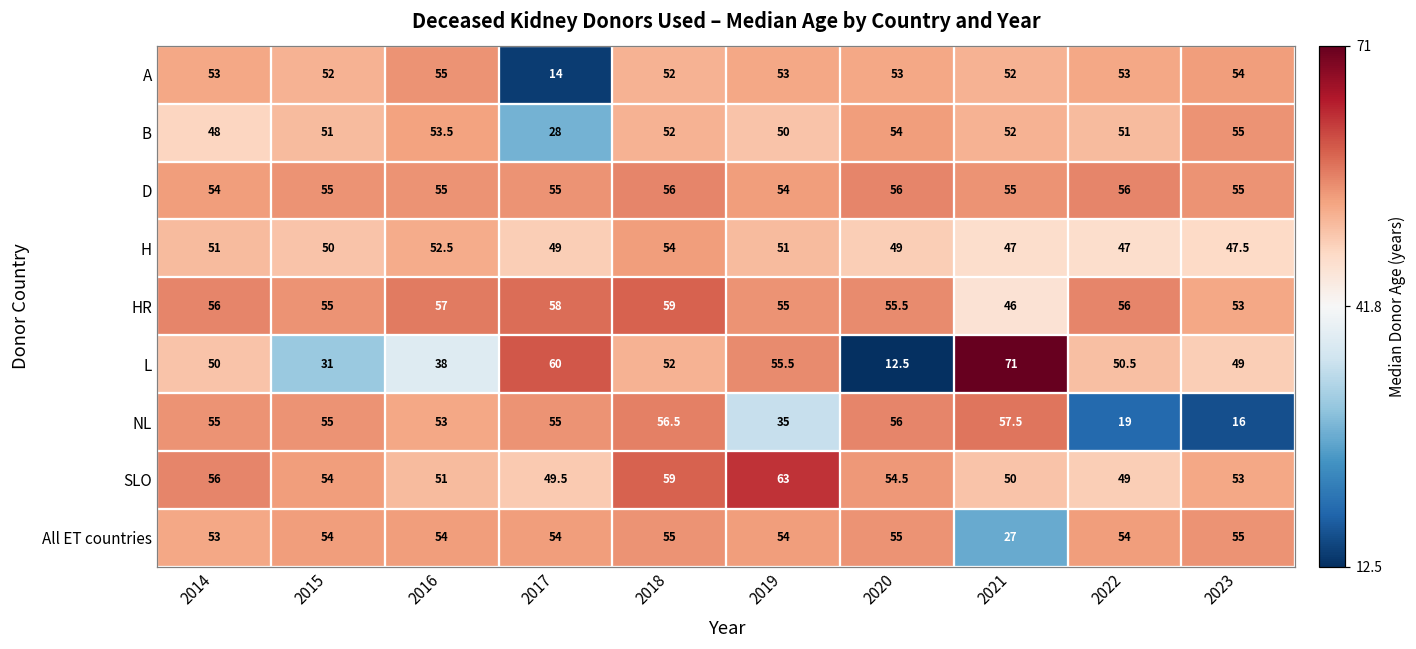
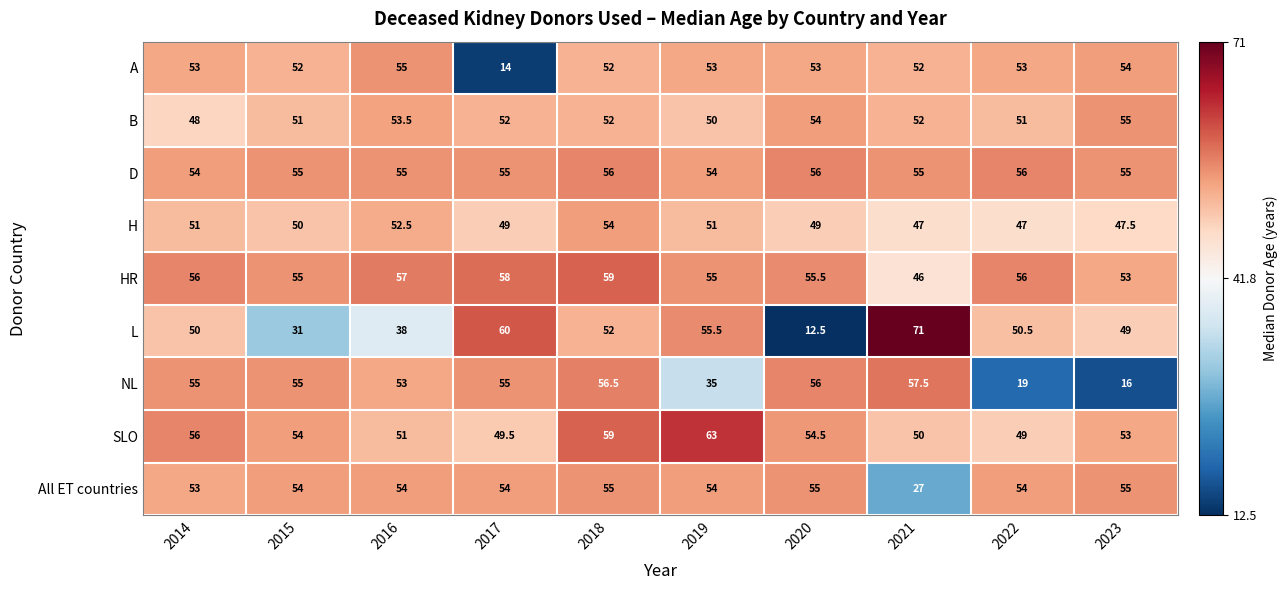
B, 2017: 28 -> 52
